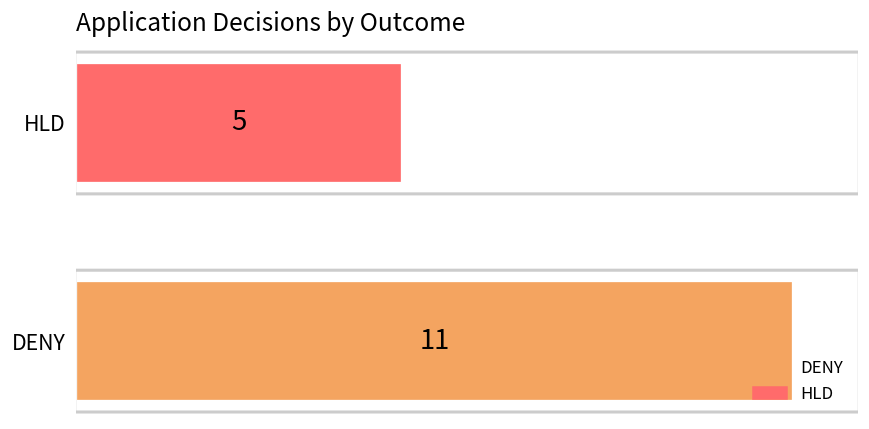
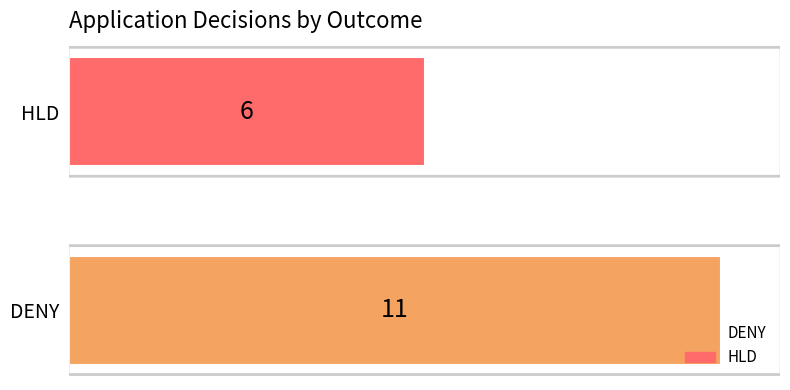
HLD: 5 -> 6
